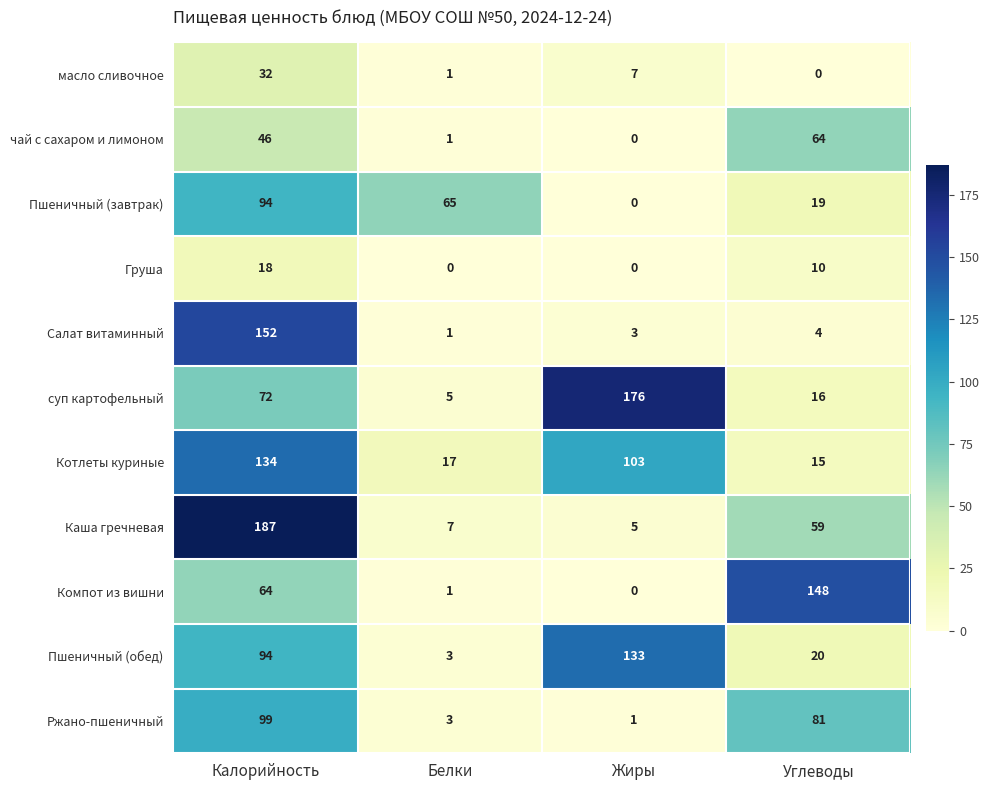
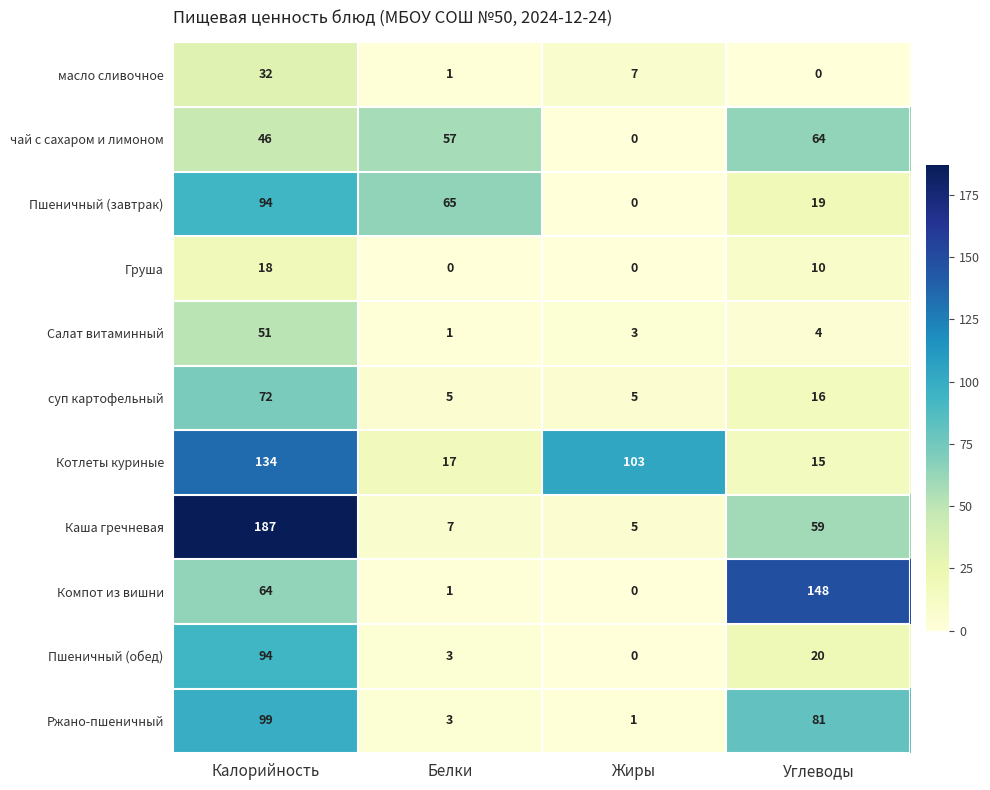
чай с сахаром и лимоном, Белки: 1 -> 57
Салат витаминный, Калорийность: 152 -> 51
суп картофельный, Жиры: 176 -> 5
Пшеничный (обед), Жиры: 133 -> 0
